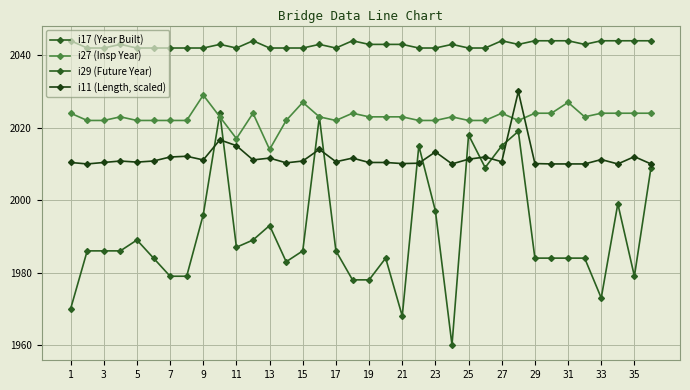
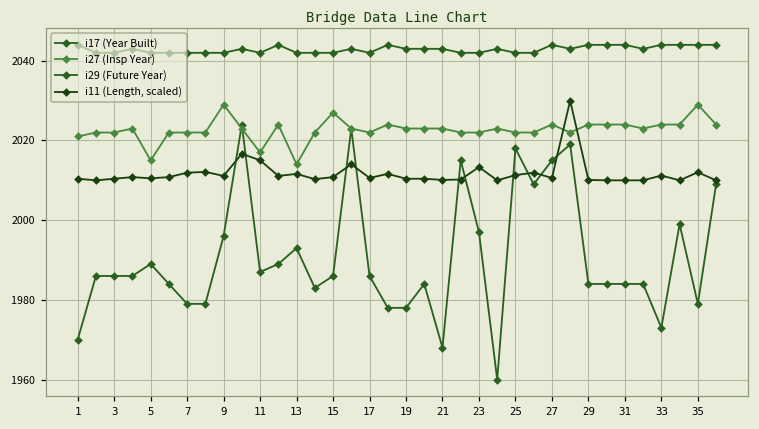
i27 (Insp Year), 1: 2024 -> 2021
i27 (Insp Year), 5: 2022 -> 2015
i27 (Insp Year), 31: 2027 -> 2024
i27 (Insp Year), 35: 2024 -> 2029
